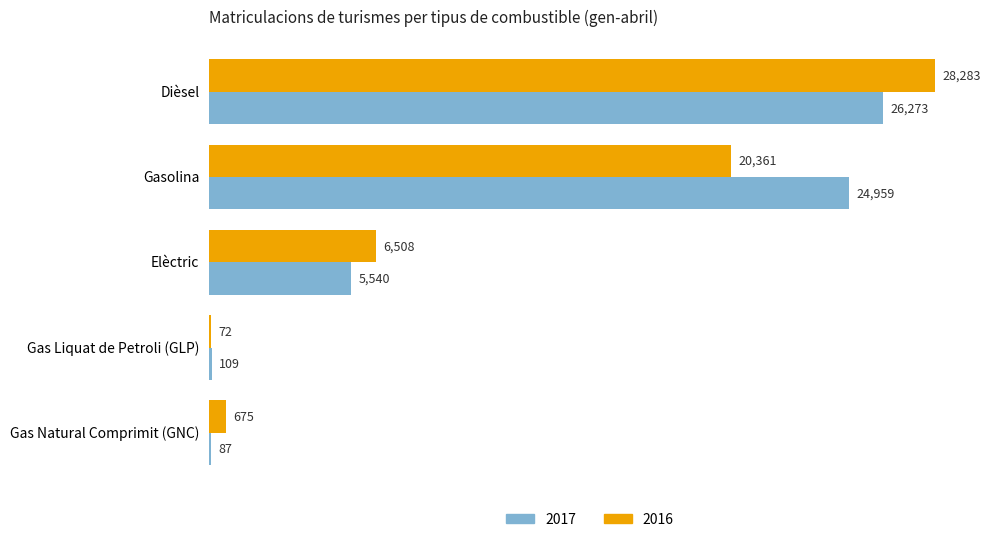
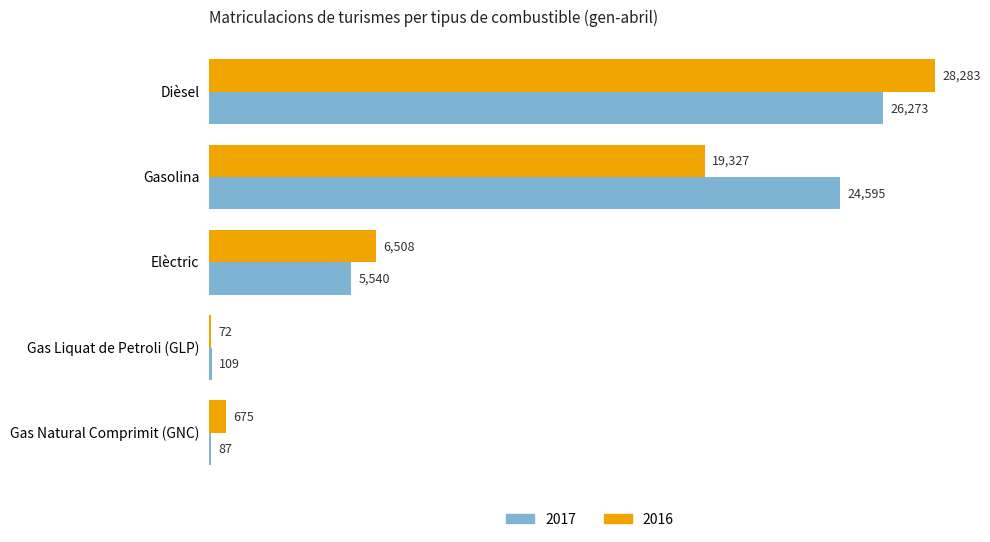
2016, Gasolina: 20,361 -> 19,327
2017, Gasolina: 24,959 -> 24,595
